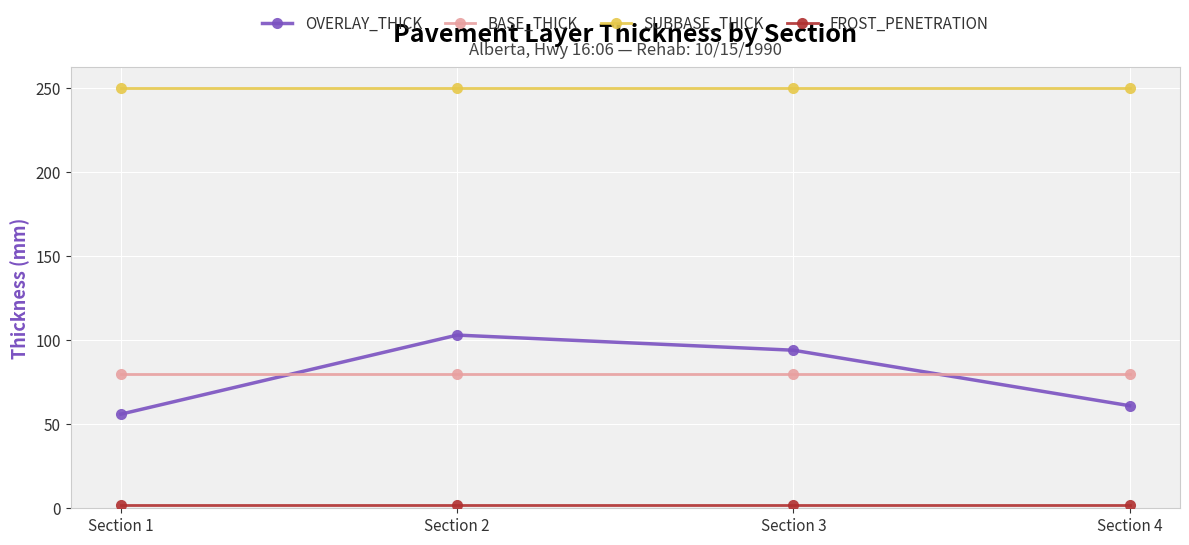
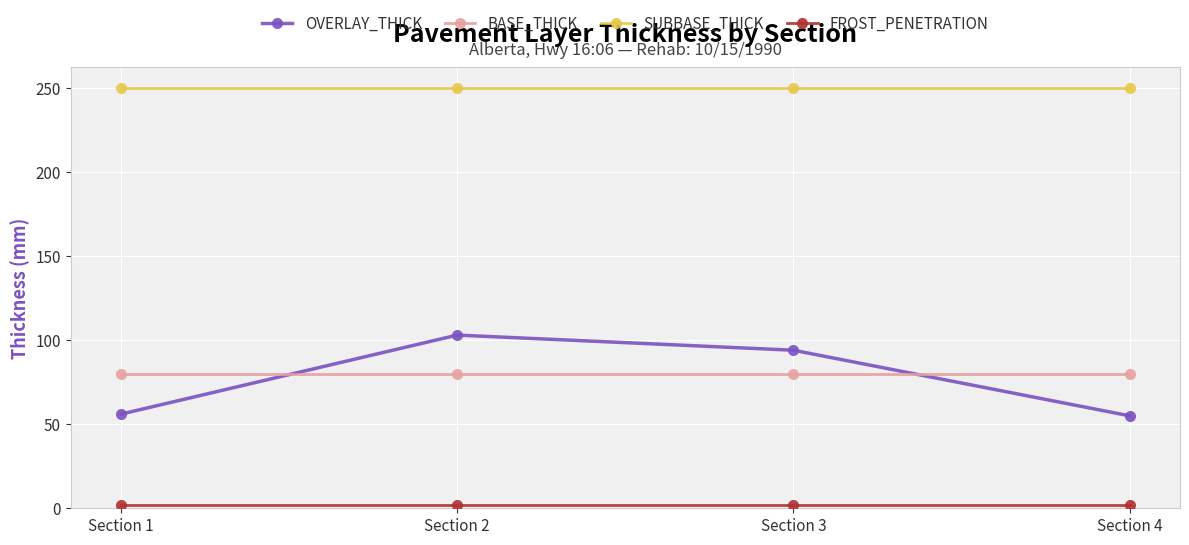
OVERLAY_THICK, Section 4: 61 -> 55
